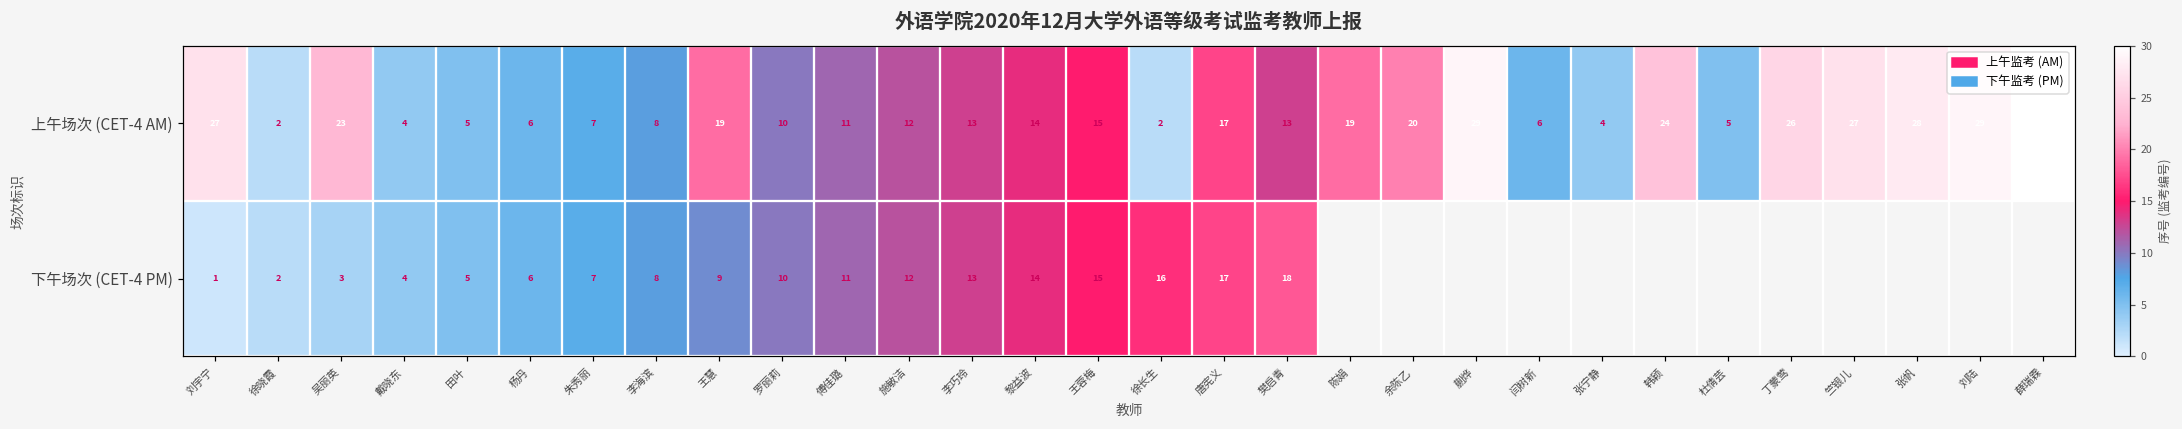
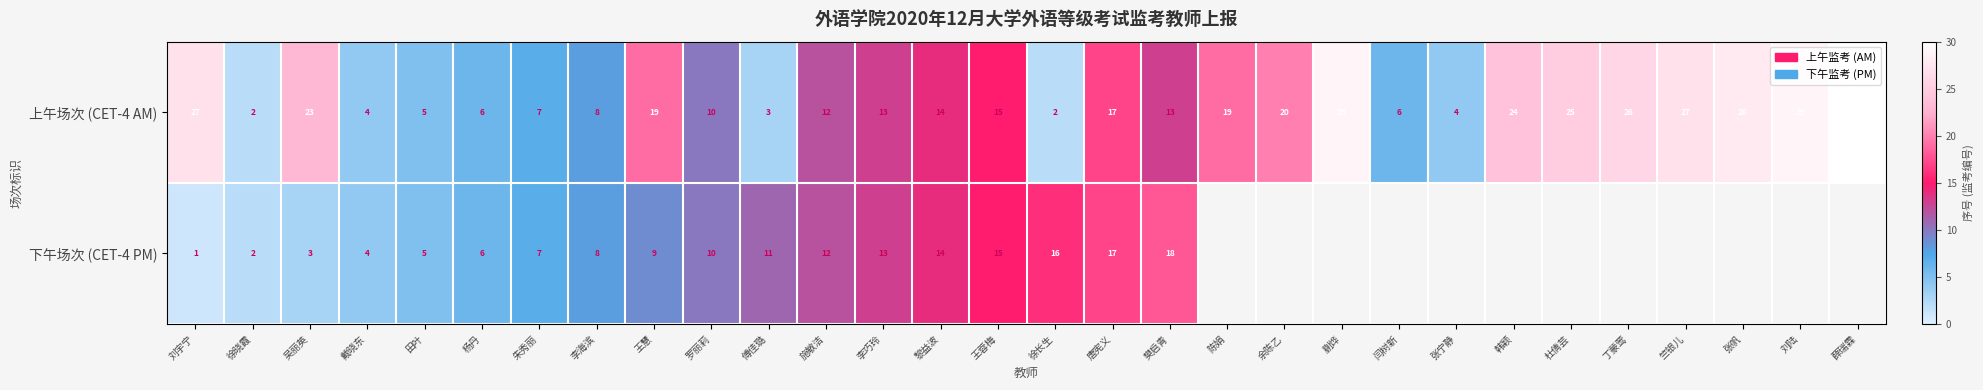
上午场次 (CET-4 AM), 傅佳璐: 11 -> 3
上午场次 (CET-4 AM), 杜倩芸: 5 -> 25
